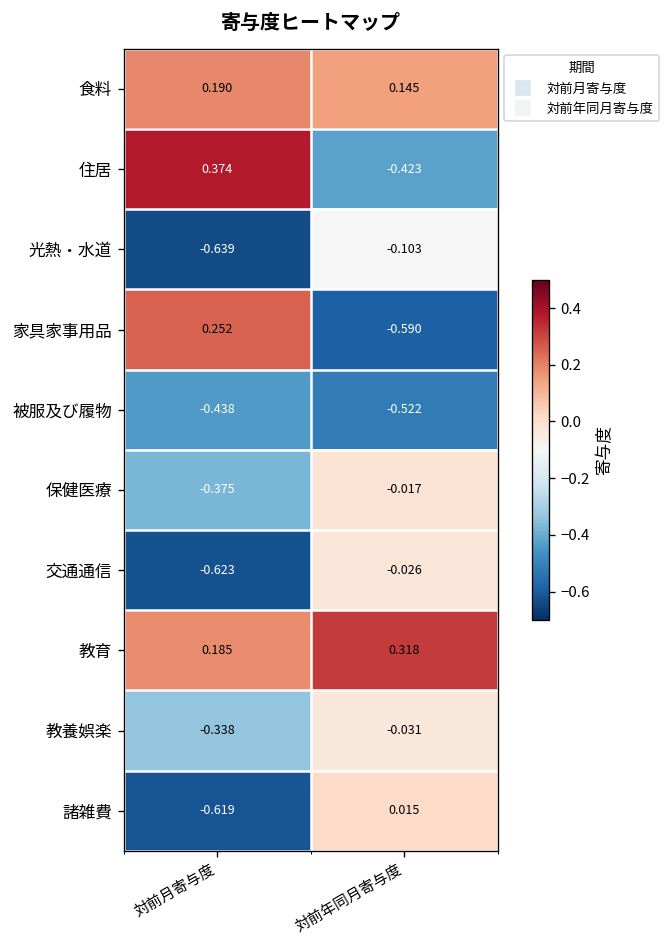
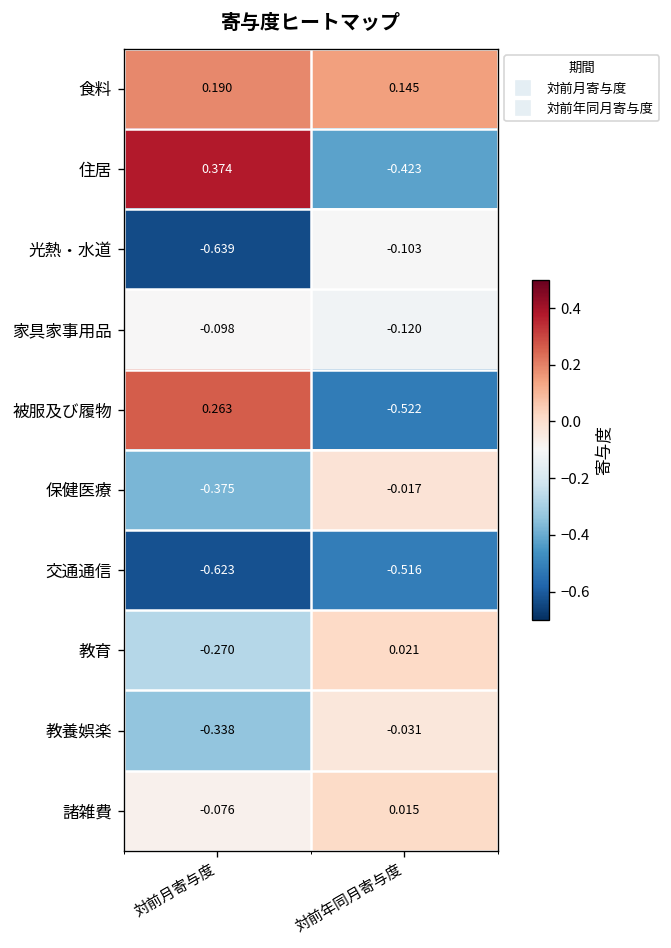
家具家事用品, 対前月寄与度: 0.252 -> -0.098
家具家事用品, 対前年同月寄与度: -0.590 -> -0.120
被服及び履物, 対前月寄与度: -0.438 -> 0.263
交通通信, 対前年同月寄与度: -0.026 -> -0.516
教育, 対前月寄与度: 0.185 -> -0.270
教育, 対前年同月寄与度: 0.318 -> 0.021
諸雑費, 対前月寄与度: -0.619 -> -0.076
